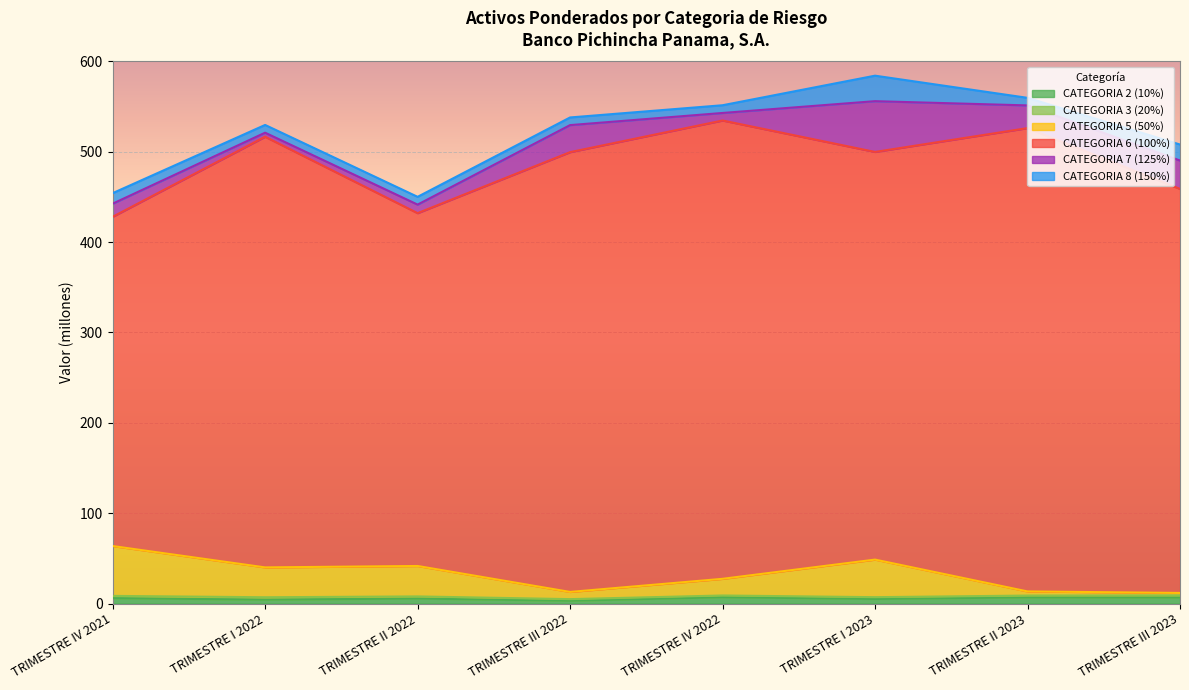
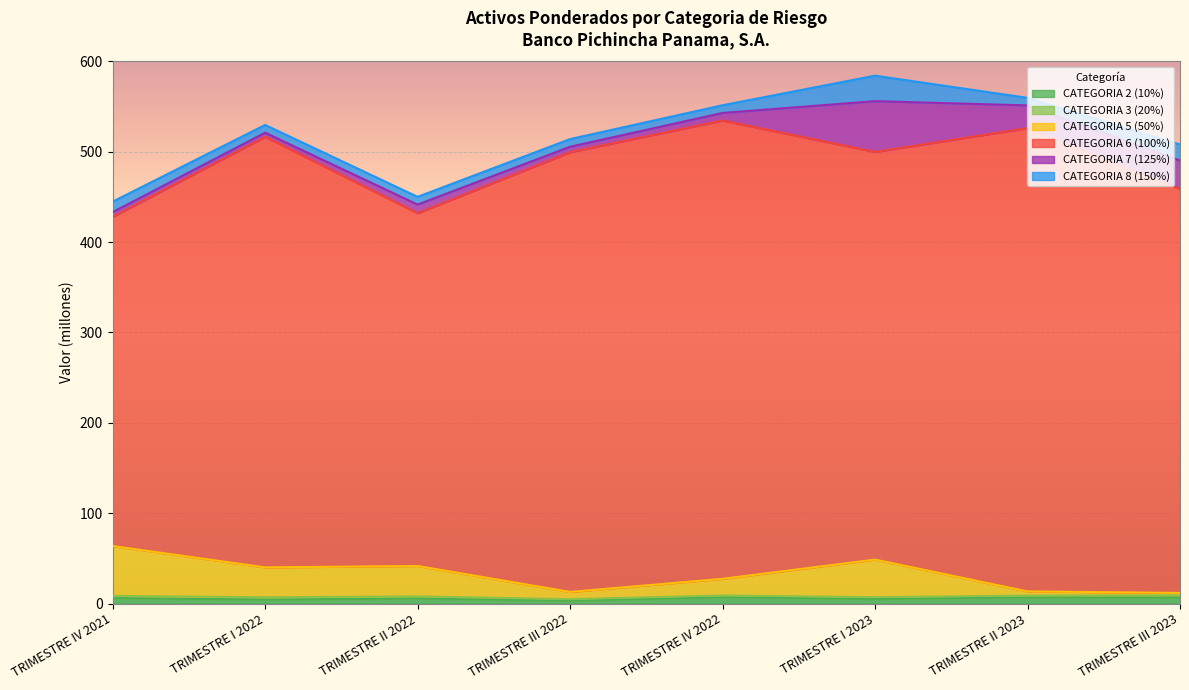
CATEGORIA 7 (125%), TRIMESTRE IV 2021: 15 -> 5
CATEGORIA 7 (125%), TRIMESTRE III 2022: 30 -> 10
